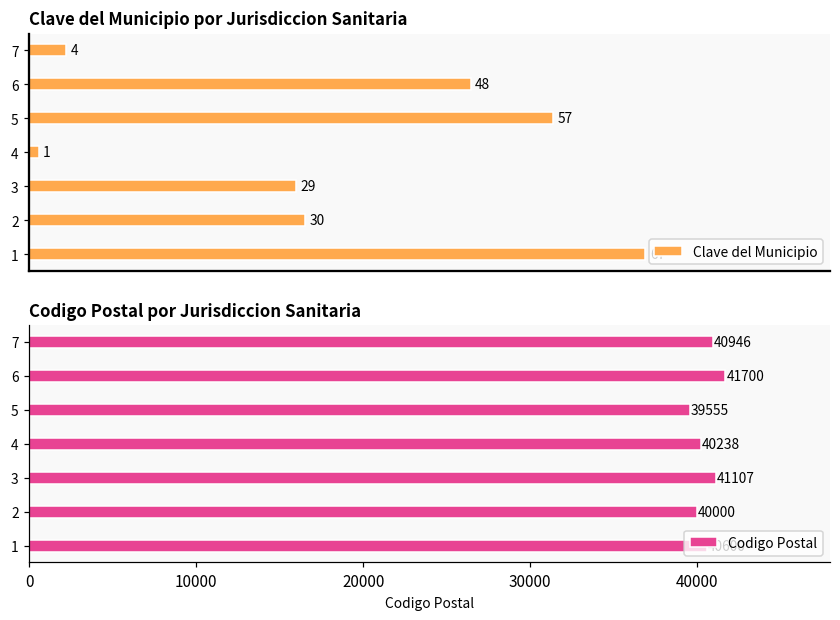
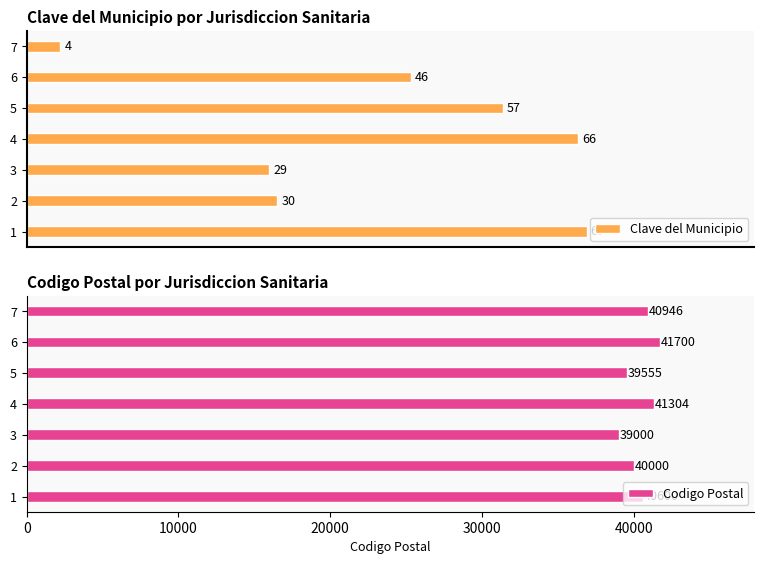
Clave del Municipio por Jurisdiccion Sanitaria, 6: 48 -> 46
Clave del Municipio por Jurisdiccion Sanitaria, 4: 1 -> 66
Codigo Postal por Jurisdiccion Sanitaria, 4: 40238 -> 41304
Codigo Postal por Jurisdiccion Sanitaria, 3: 41107 -> 39000
